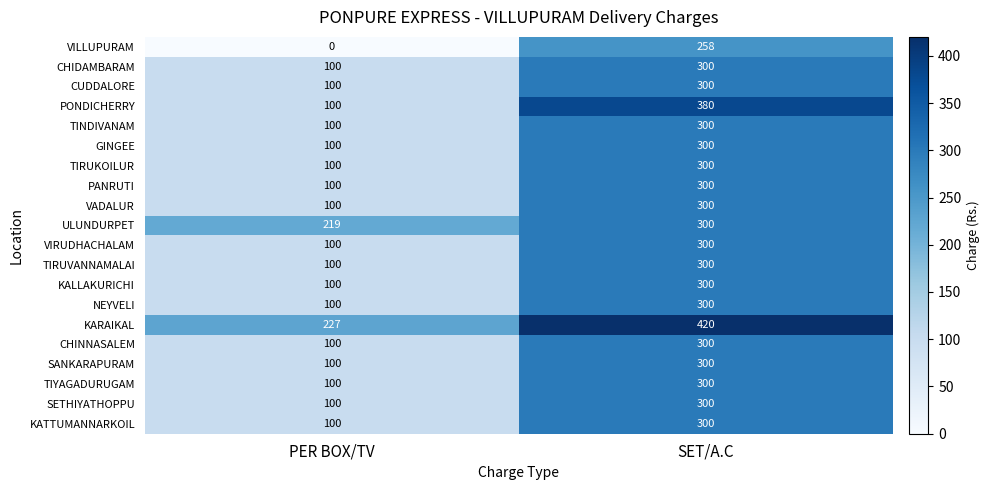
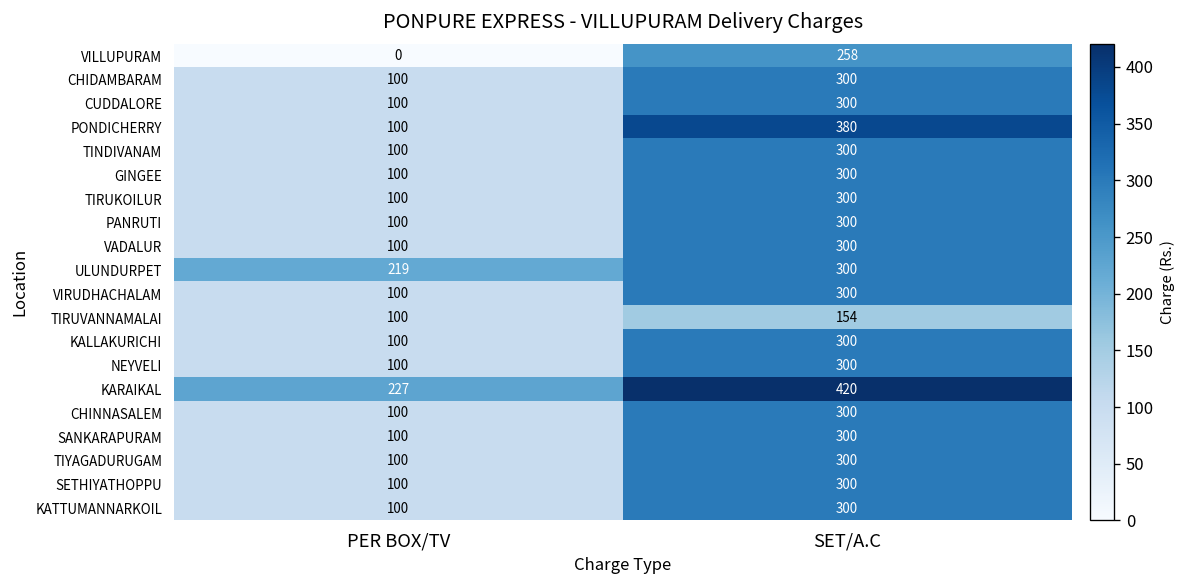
TIRUVANNAMALAI, SET/A.C: 300 -> 154
